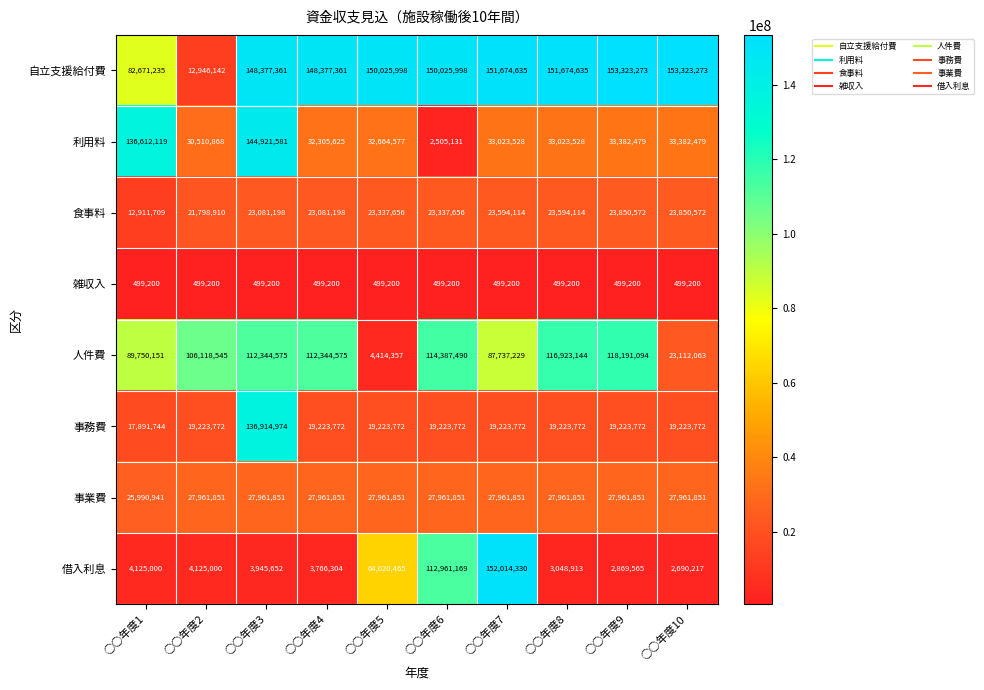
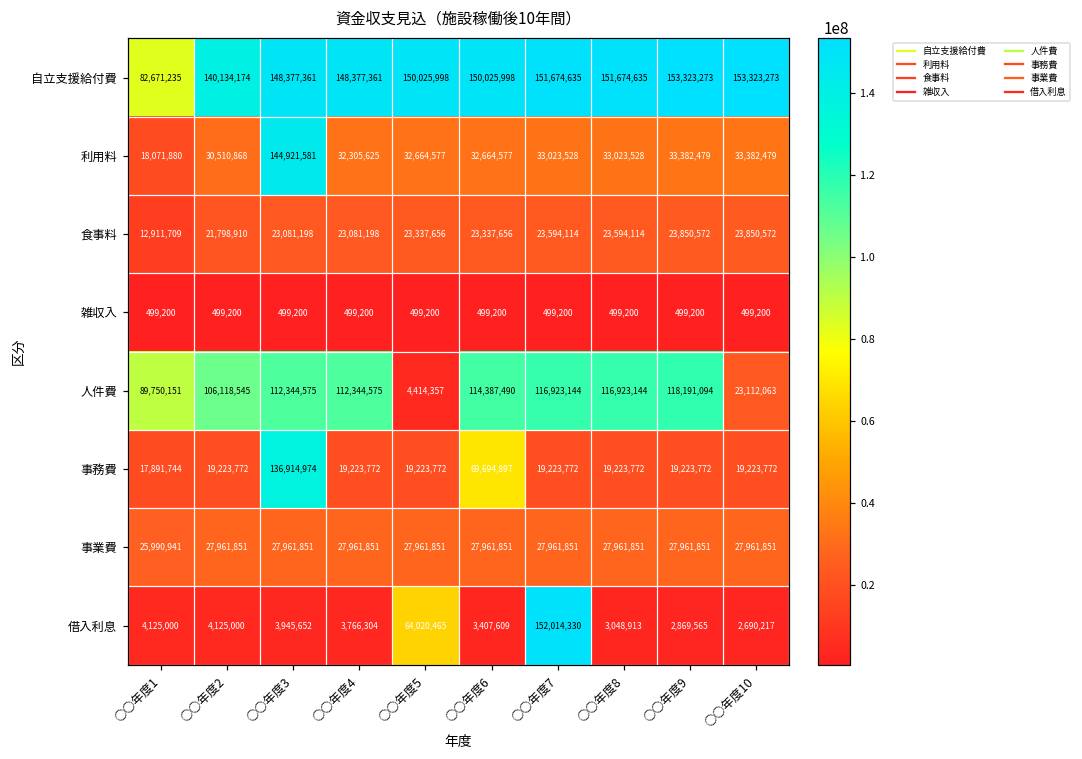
自立支援給付費, ○○年度2: 12,946,142 -> 140,134,174
利用料, ○○年度1: 136,612,119 -> 18,071,880
利用料, ○○年度6: 2,505,131 -> 32,664,577
人件費, ○○年度7: 87,737,229 -> 116,923,144
事務費, ○○年度6: 19,223,772 -> 69,694,897
借入利息, ○○年度6: 112,961,169 -> 3,407,609
